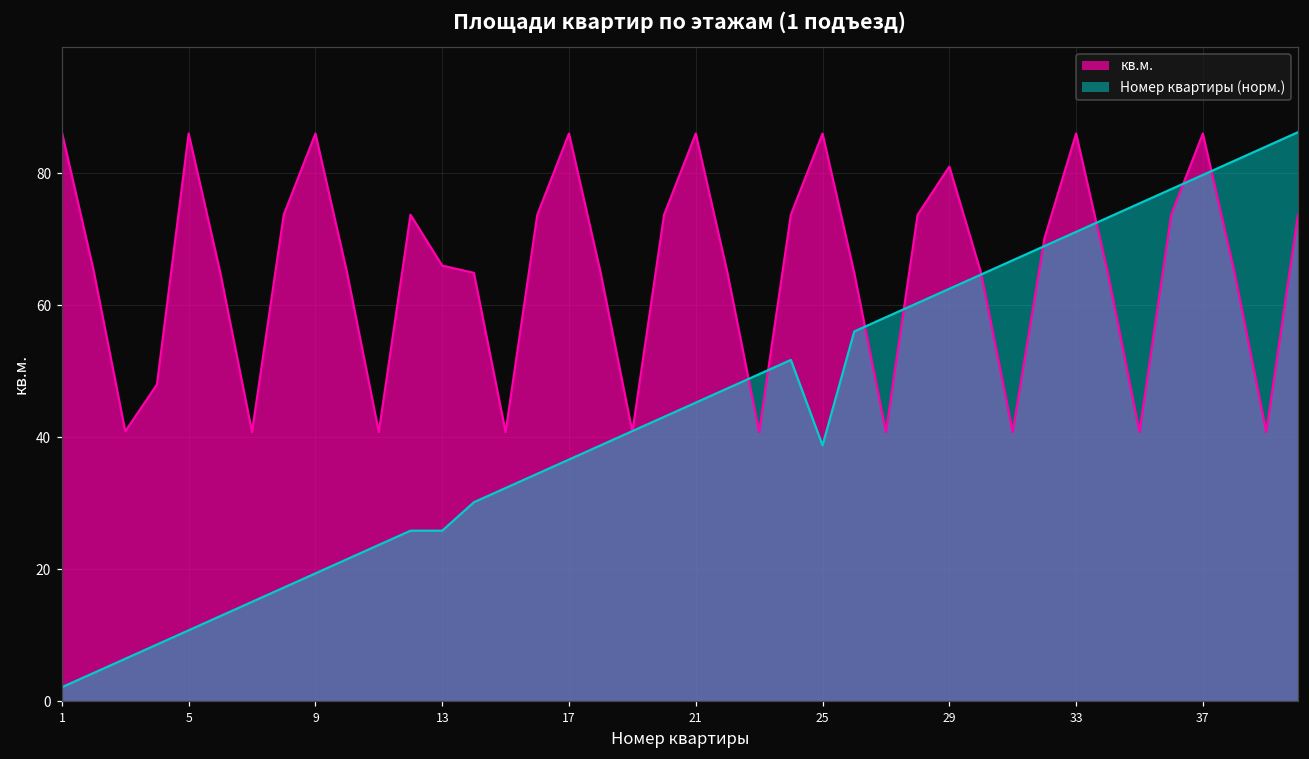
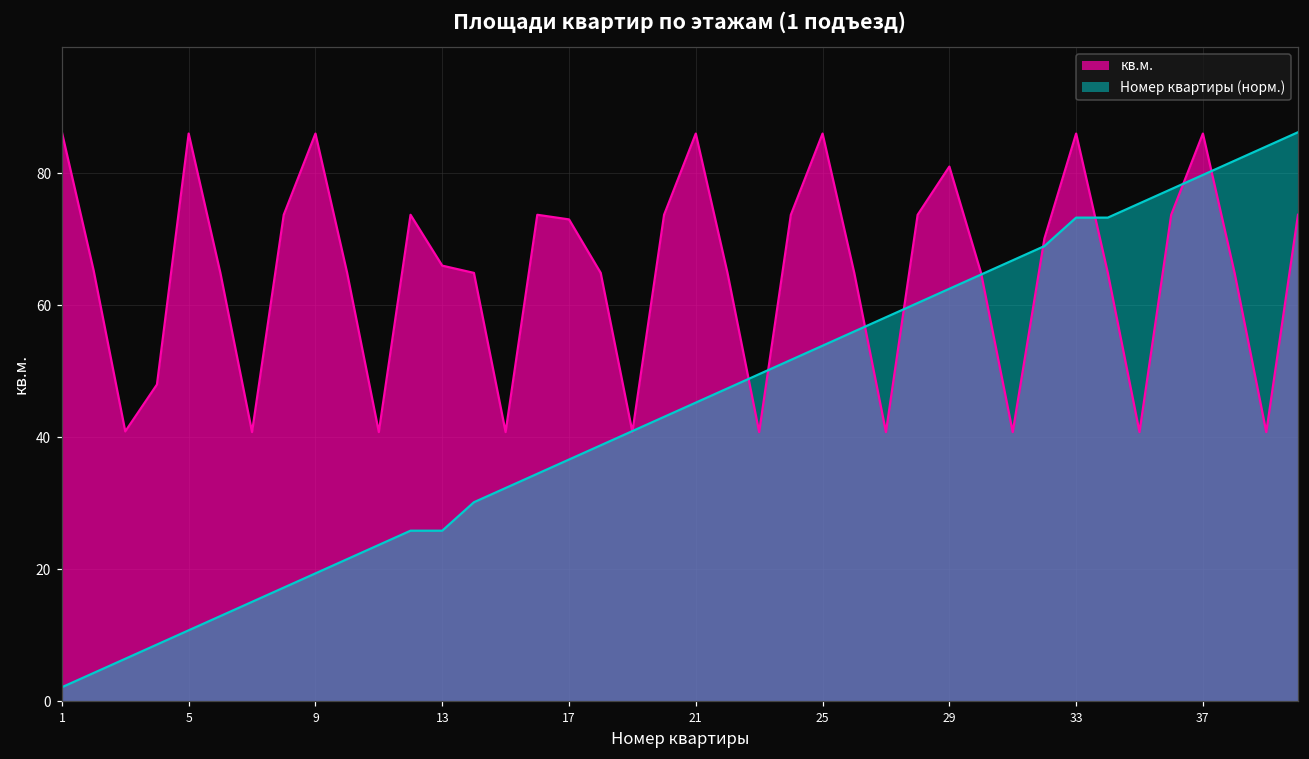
кв.м., 17: 86 -> 73
Номер квартиры (норм.), 25: 39 -> 54
Номер квартиры (норм.), 33: 71 -> 73
